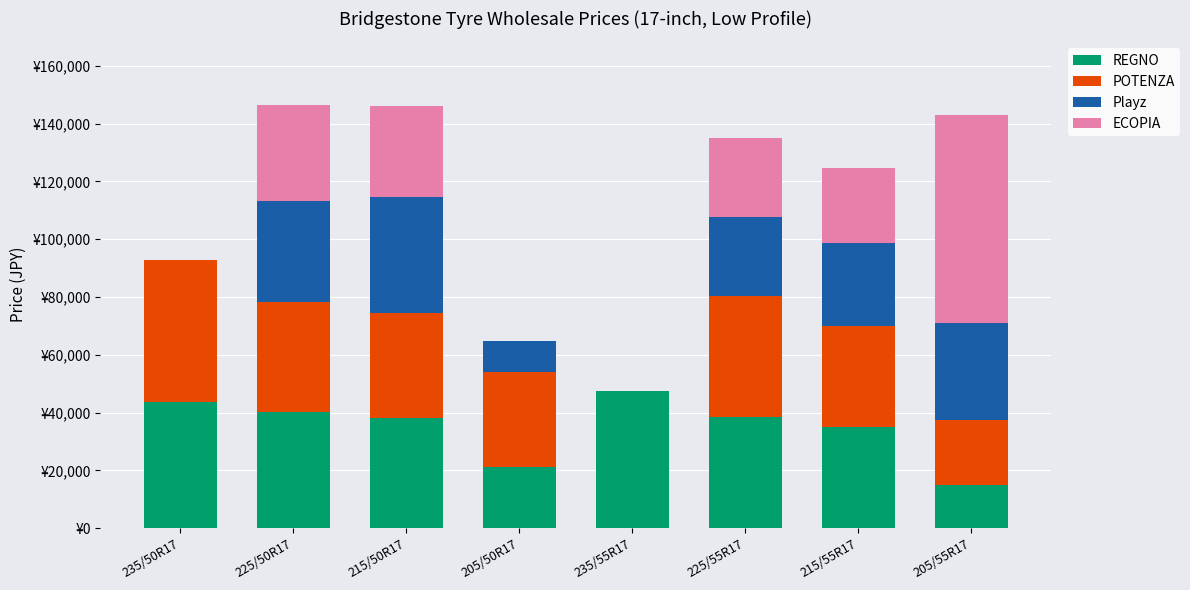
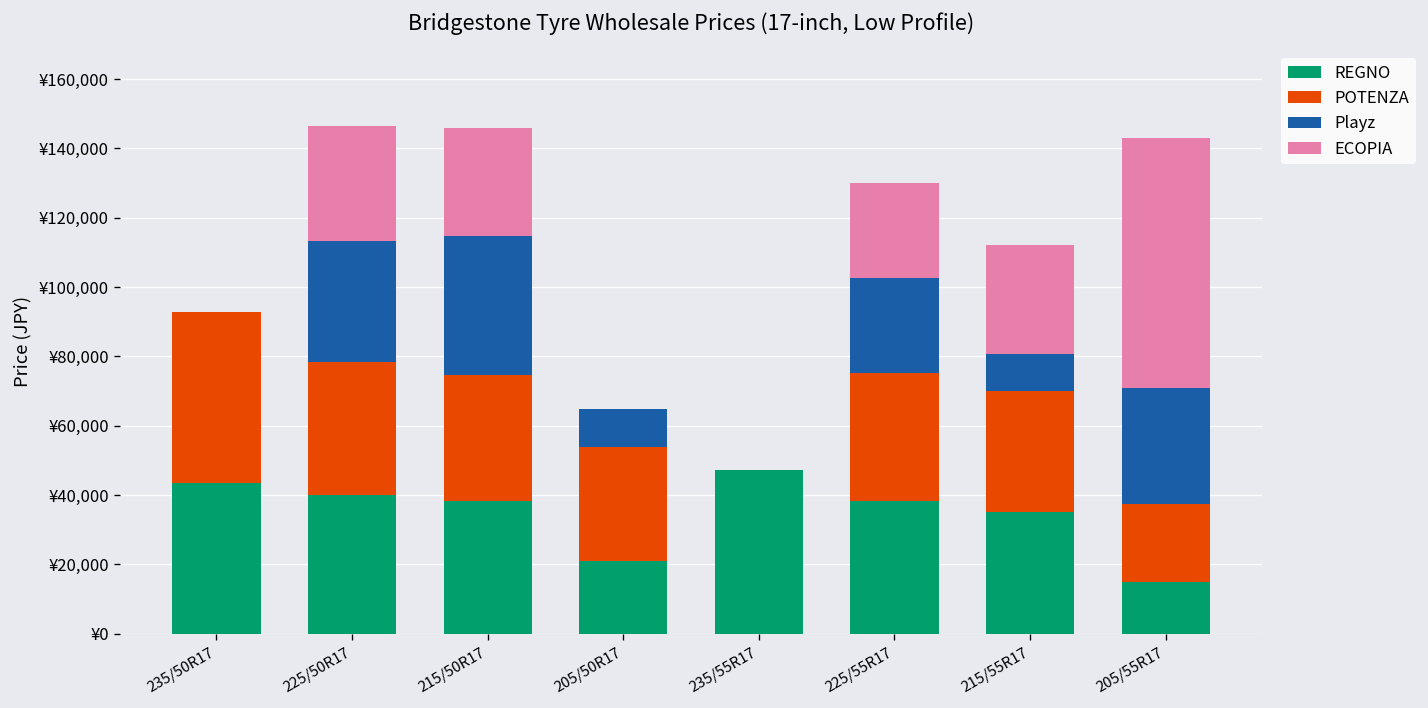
POTENZA, 225/55R17: ¥42,000 -> ¥37,000
Playz, 215/55R17: ¥29,000 -> ¥11,000
ECOPIA, 215/55R17: ¥26,000 -> ¥32,000
